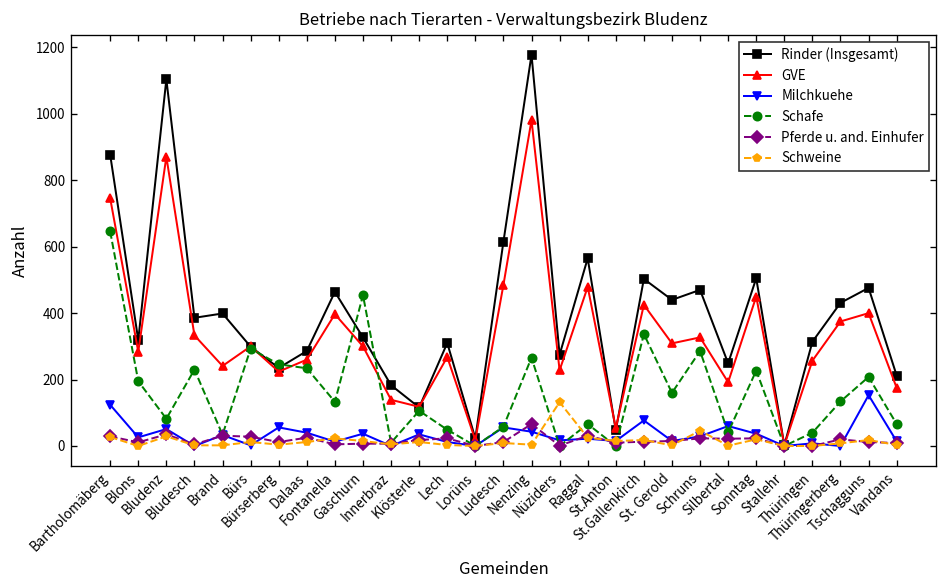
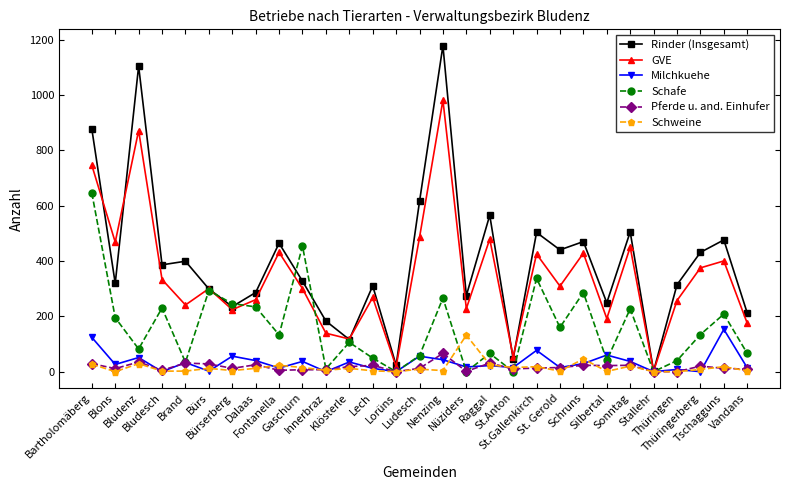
GVE, Blons: 280 -> 470
GVE, Fontanella: 400 -> 430
GVE, Schruns: 330 -> 430
